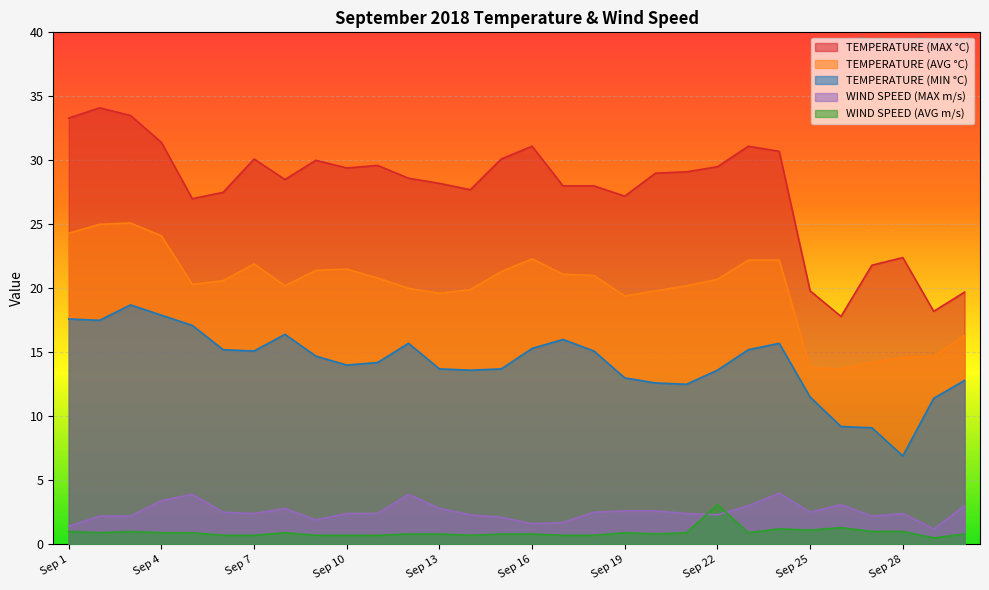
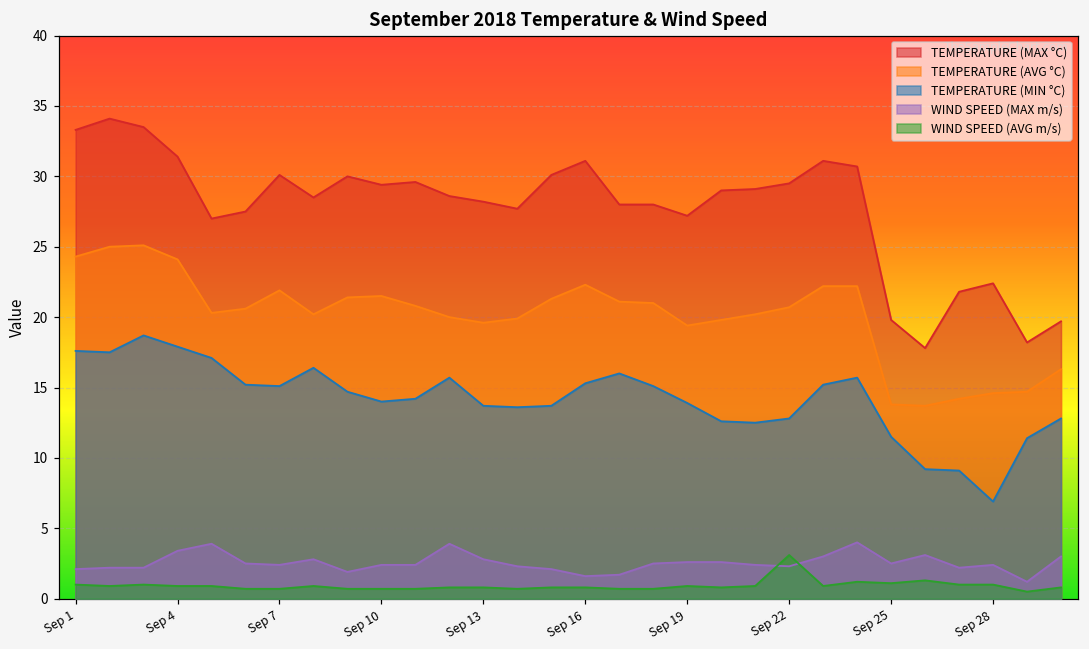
WIND SPEED (MAX m/s), Sep 1: 1.4 -> 2.1
TEMPERATURE (MIN °C), Sep 19: 13.0 -> 13.9
TEMPERATURE (MIN °C), Sep 22: 13.6 -> 12.8
